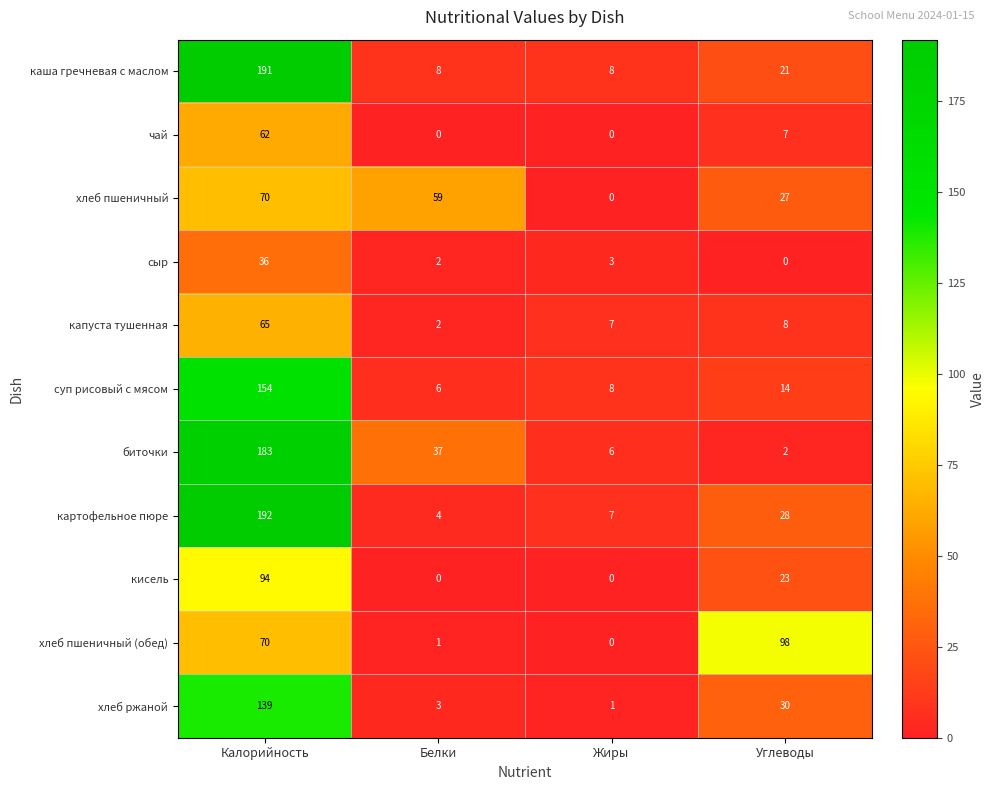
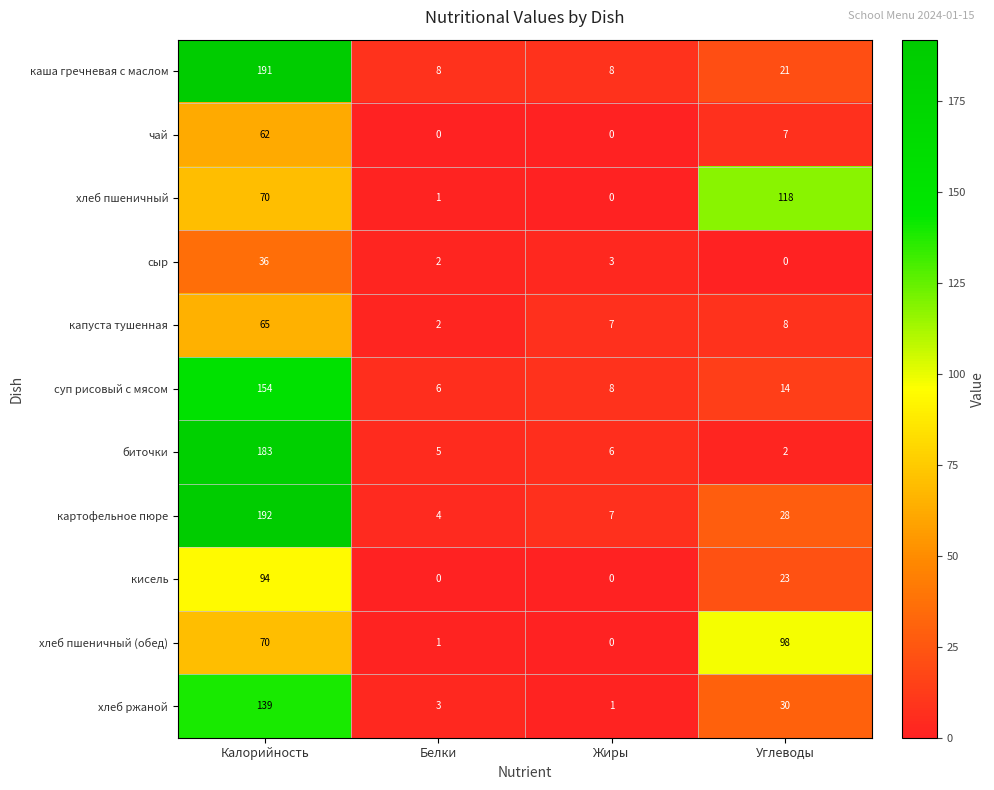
хлеб пшеничный, Белки: 59 -> 1
хлеб пшеничный, Углеводы: 27 -> 118
биточки, Белки: 37 -> 5
